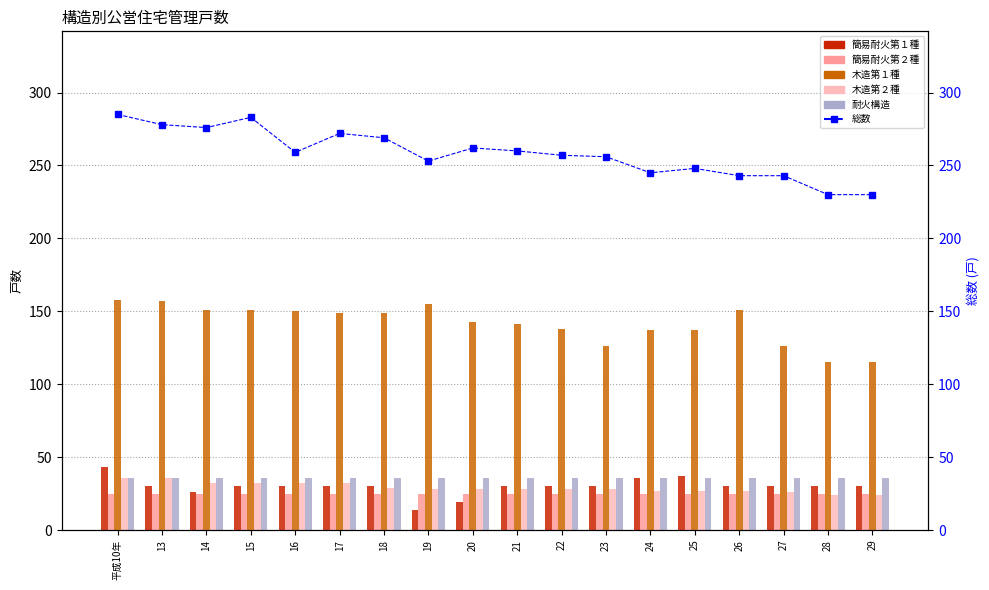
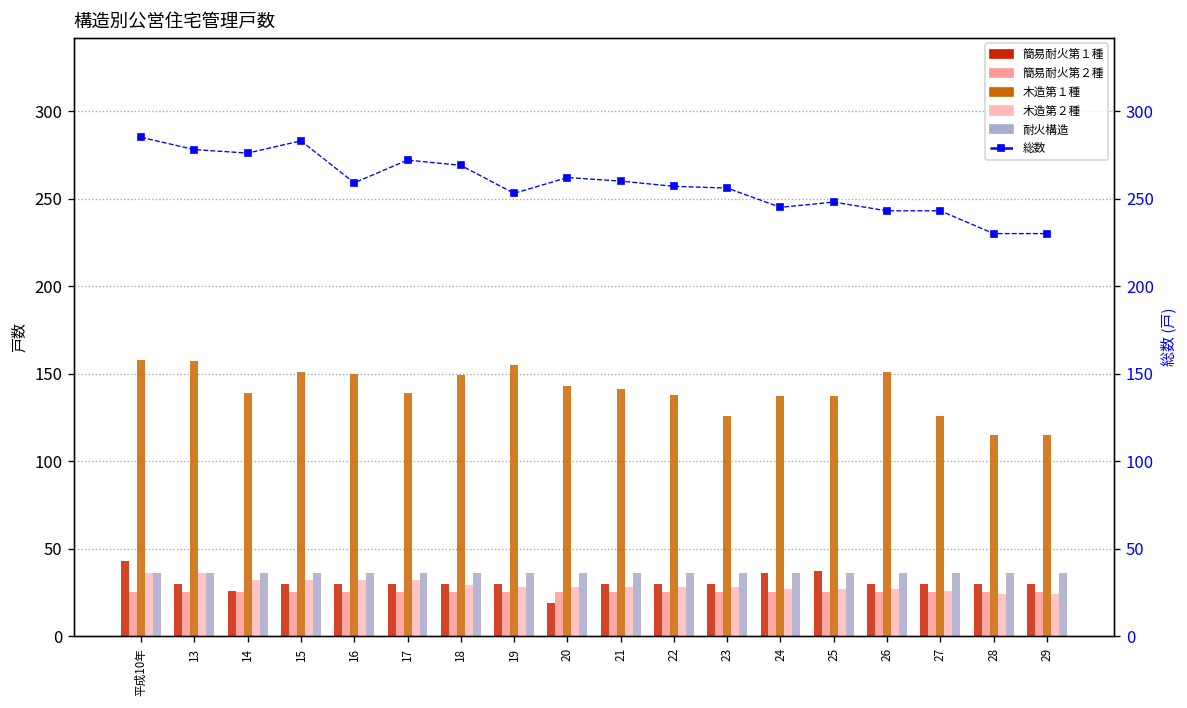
木造第１種, 14: 151 -> 139
木造第１種, 17: 149 -> 139
簡易耐火第１種, 19: 14 -> 30
